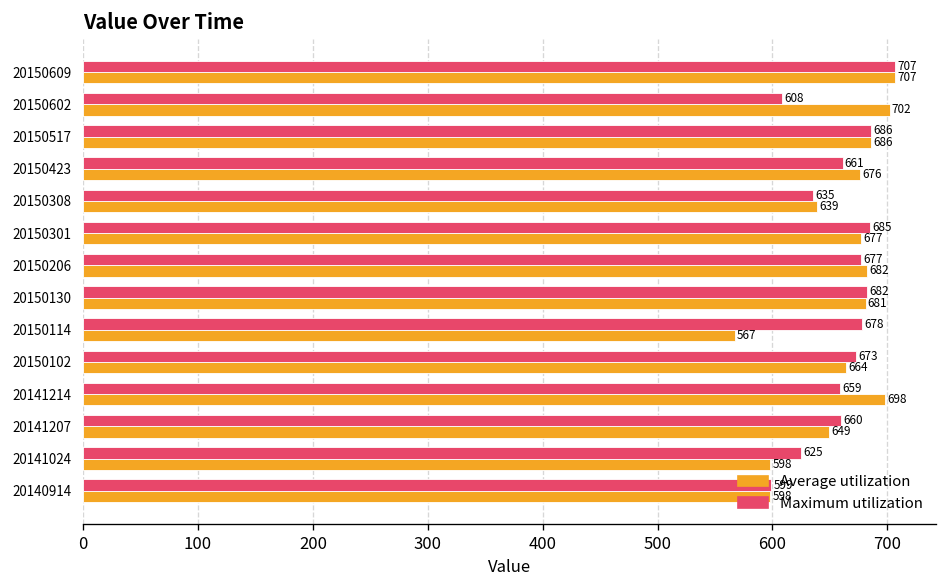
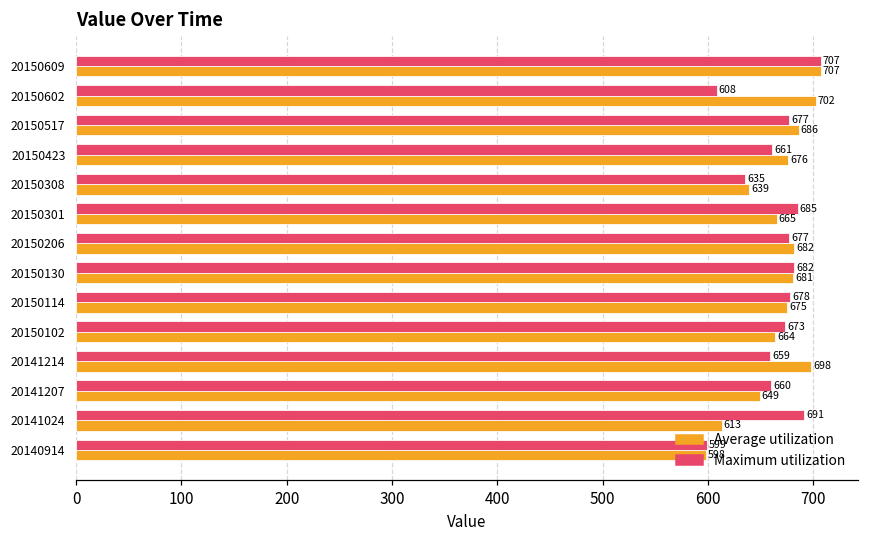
Maximum utilization, 20150517: 686 -> 677
Average utilization, 20150301: 677 -> 665
Average utilization, 20150114: 567 -> 675
Maximum utilization, 20141024: 625 -> 691
Average utilization, 20141024: 598 -> 613
